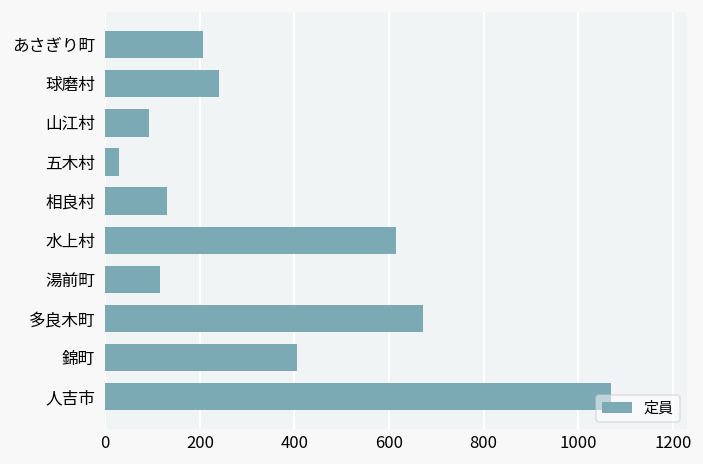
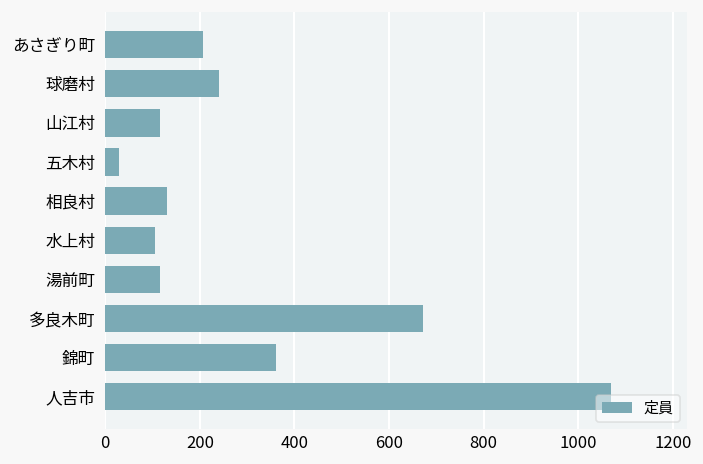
山江村: 90 -> 120
水上村: 610 -> 110
錦町: 410 -> 360
